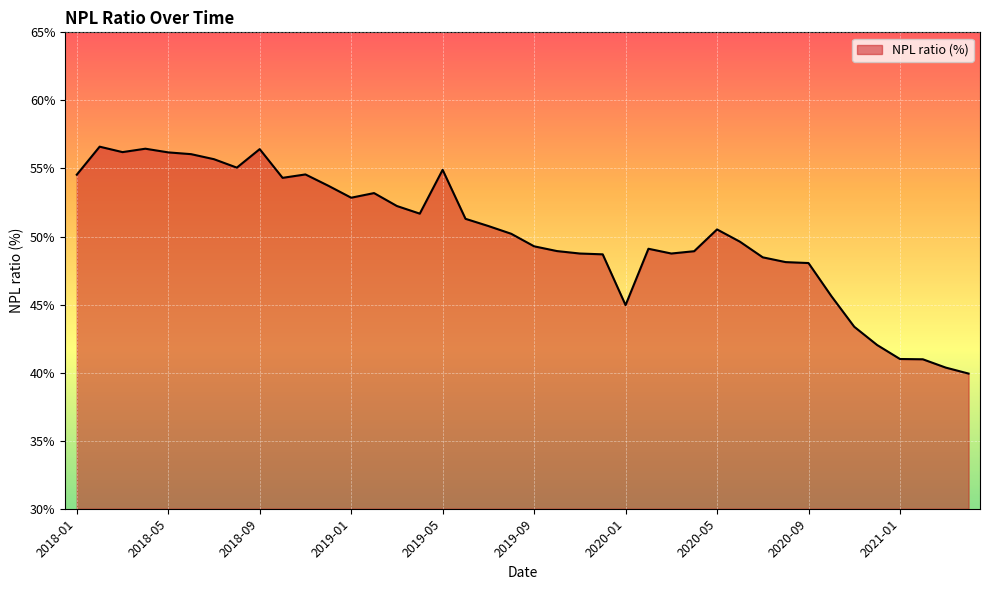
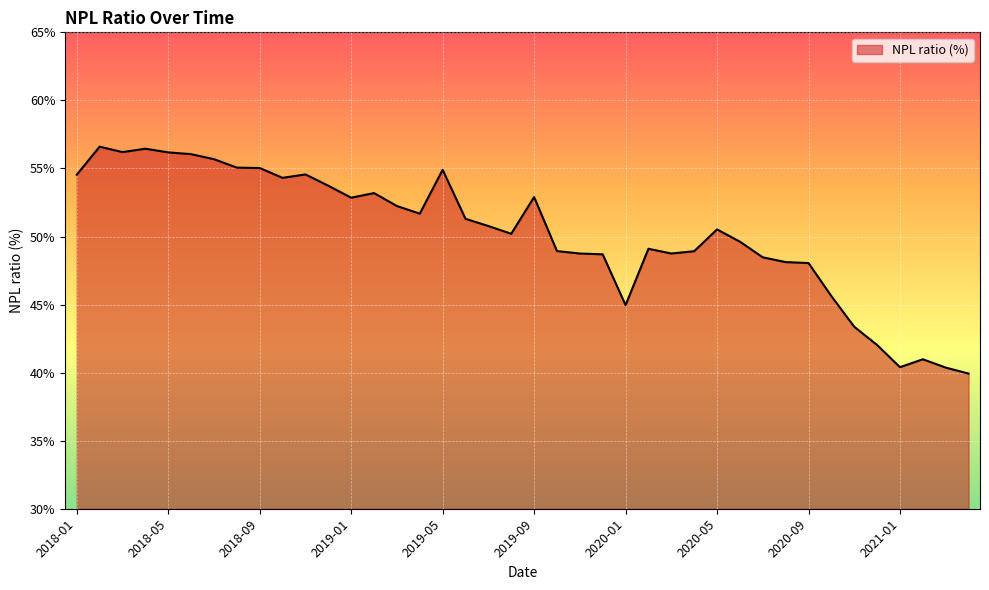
2018-09: 56.4% -> 55.0%
2019-09: 49.3% -> 52.9%
2021-01: 41.0% -> 40.4%
